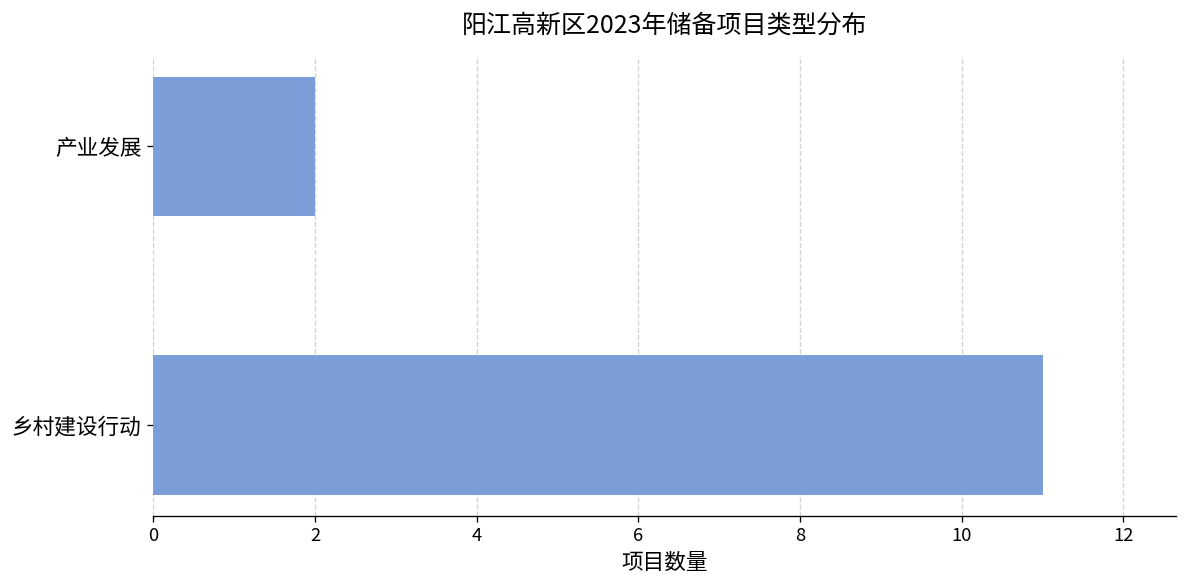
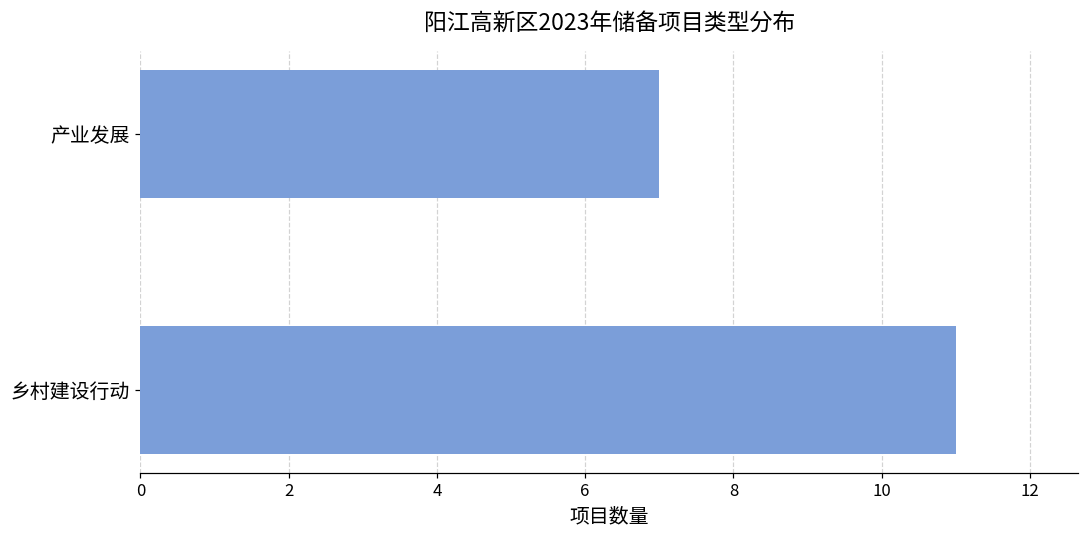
产业发展: 2 -> 7
